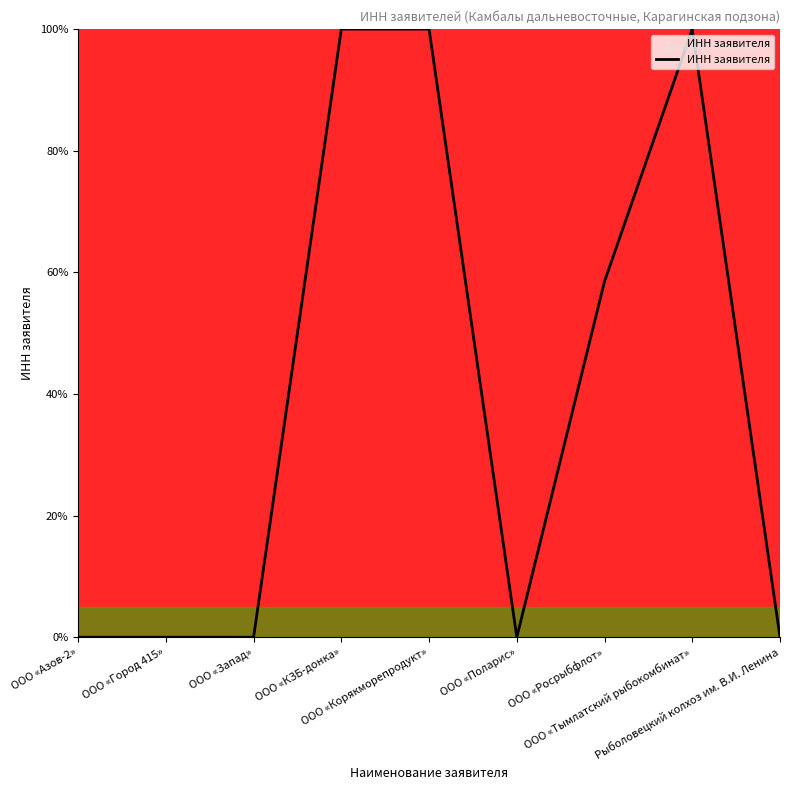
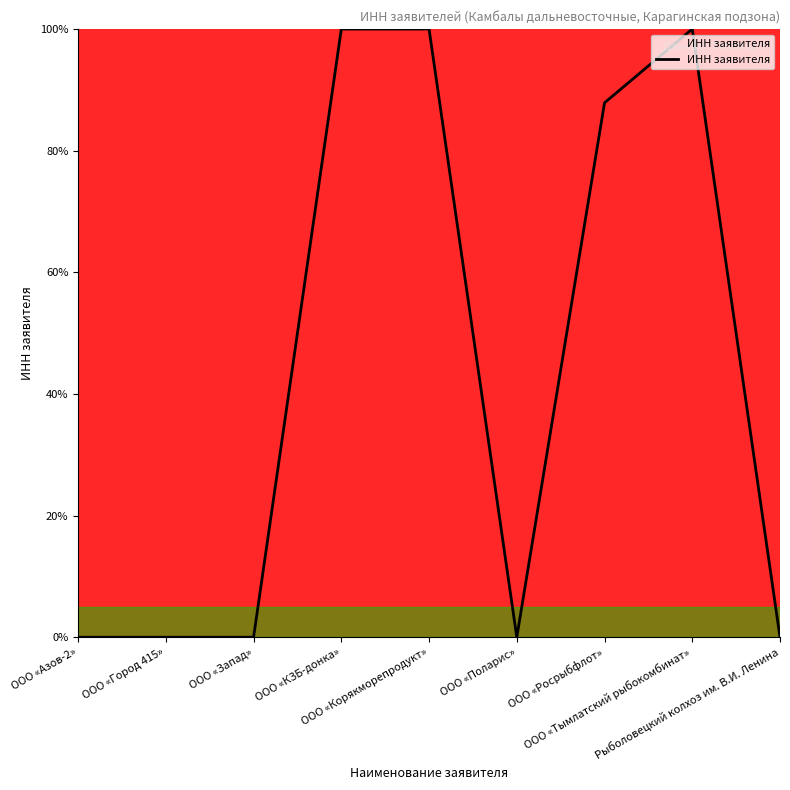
ООО «Росрыбфлот»: 59% -> 88%
